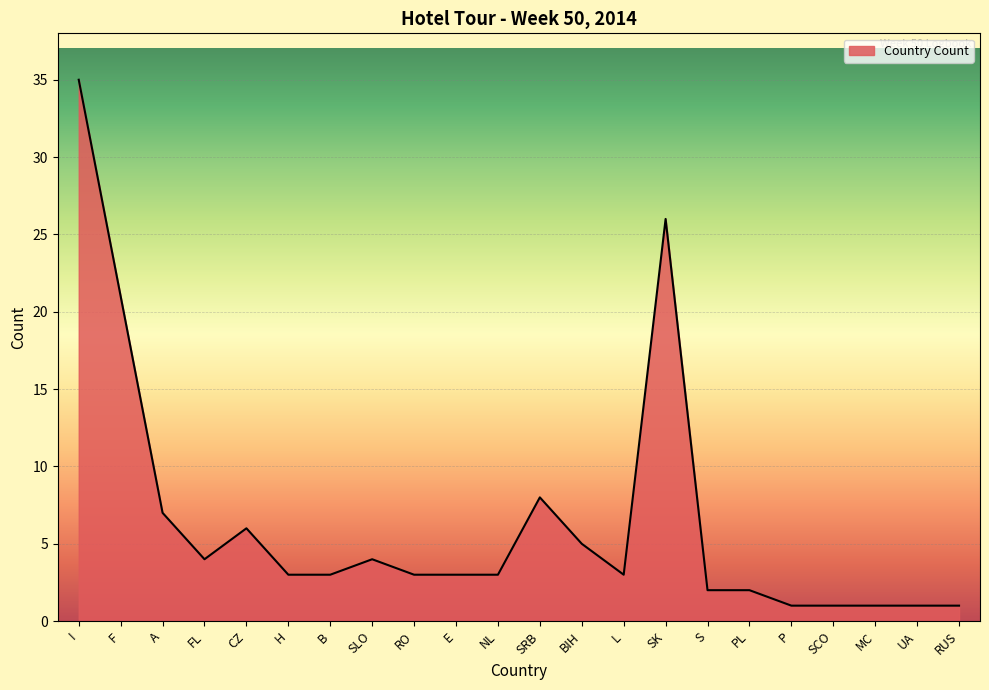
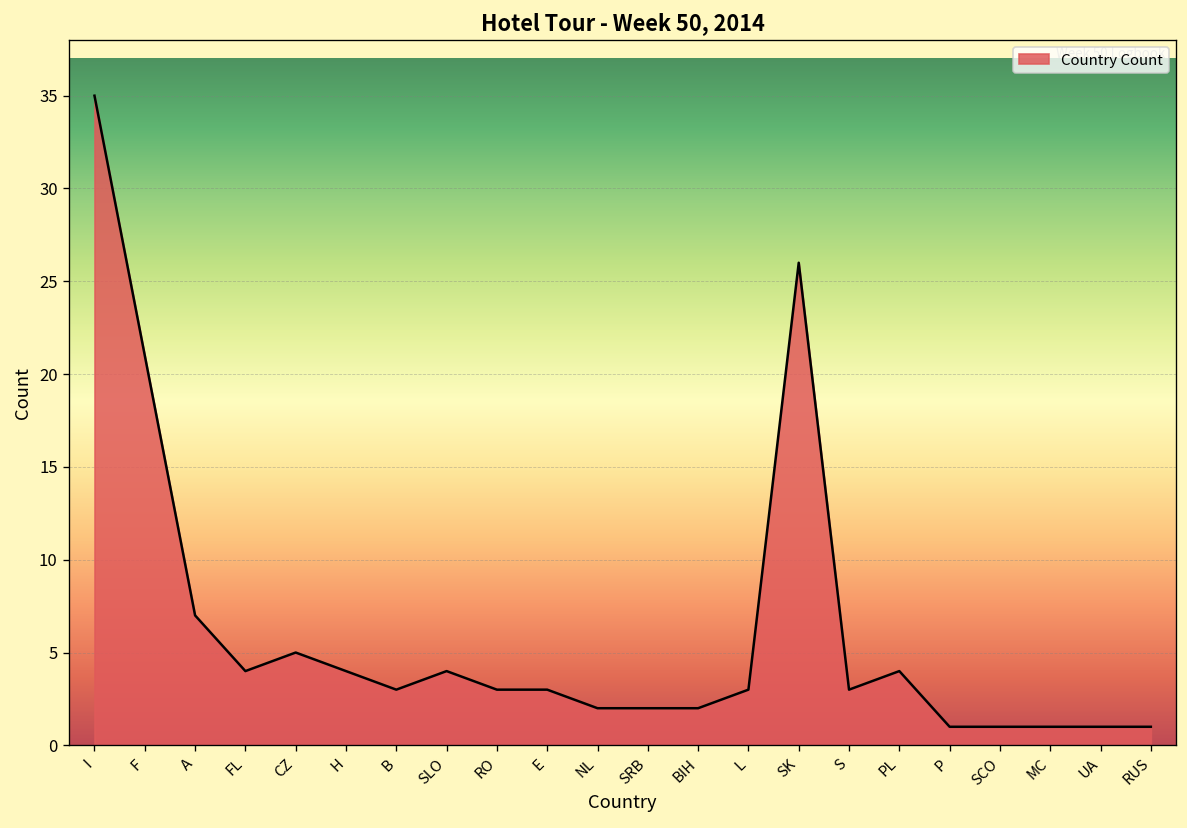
CZ: 6 -> 5
H: 3 -> 4
NL: 3 -> 2
SRB: 8 -> 2
BIH: 5 -> 2
S: 2 -> 3
PL: 2 -> 4
